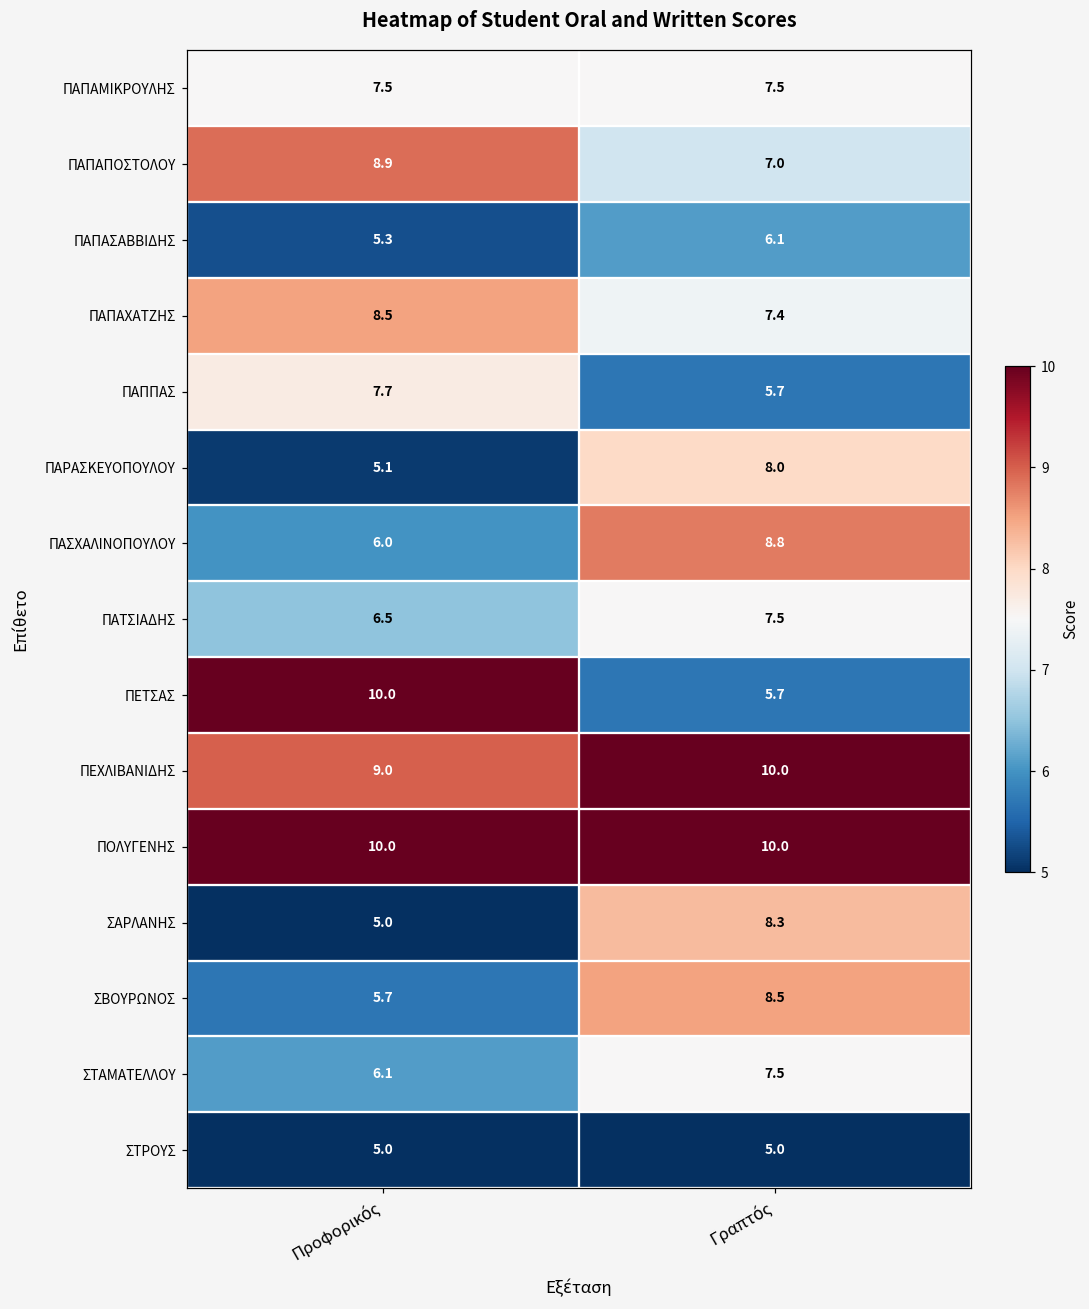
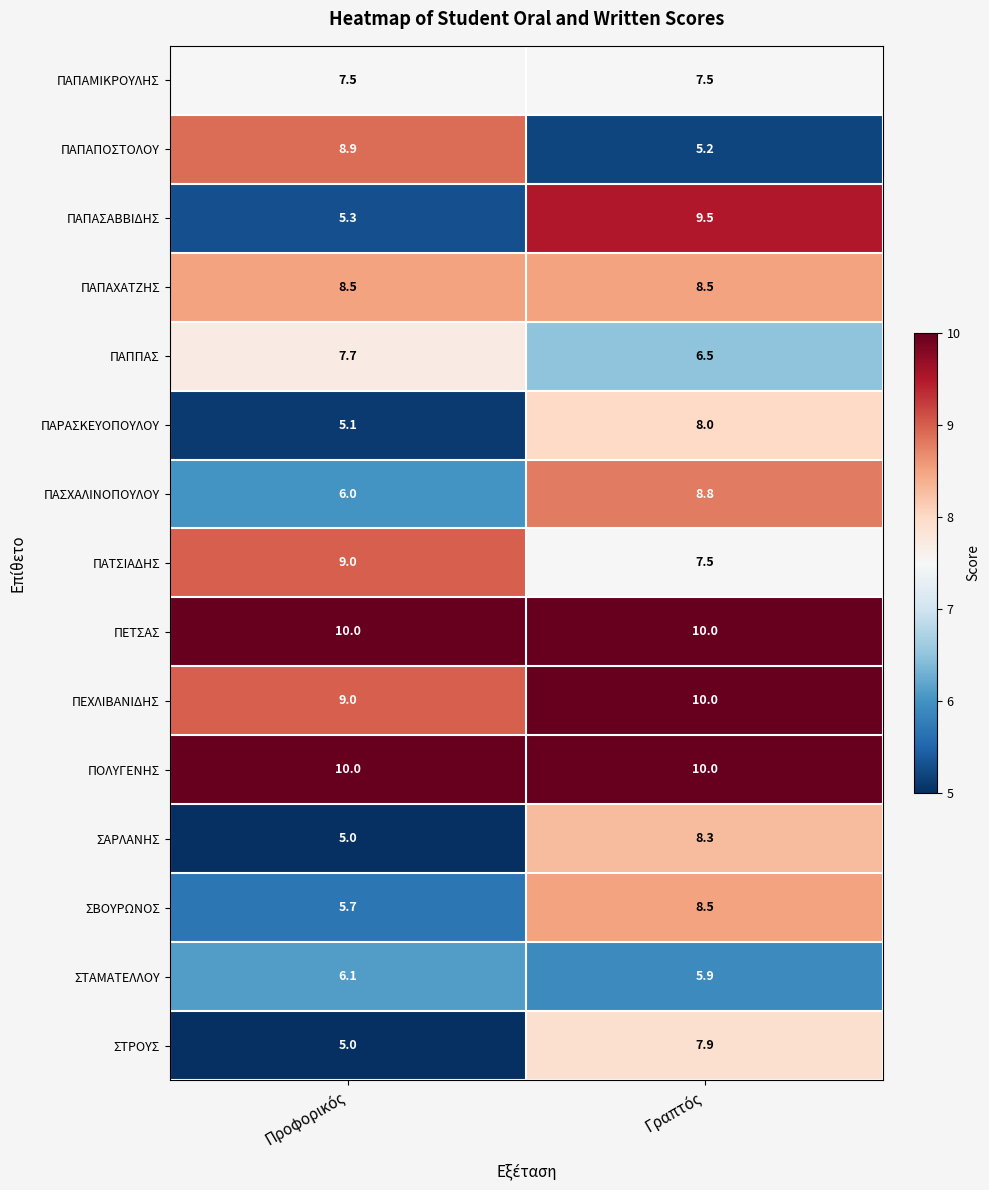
ΠΑΠΑΠΟΣΤΟΛΟΥ, Γραπτός: 7.0 -> 5.2
ΠΑΠΑΣΑΒΒΙΔΗΣ, Γραπτός: 6.1 -> 9.5
ΠΑΠΑΧΑΤΖΗΣ, Γραπτός: 7.4 -> 8.5
ΠΑΠΠΑΣ, Γραπτός: 5.7 -> 6.5
ΠΑΤΣΙΑΔΗΣ, Προφορικός: 6.5 -> 9.0
ΠΕΤΣΑΣ, Γραπτός: 5.7 -> 10.0
ΣΤΑΜΑΤΕΛΛΟΥ, Γραπτός: 7.5 -> 5.9
ΣΤΡΟΥΣ, Γραπτός: 5.0 -> 7.9
